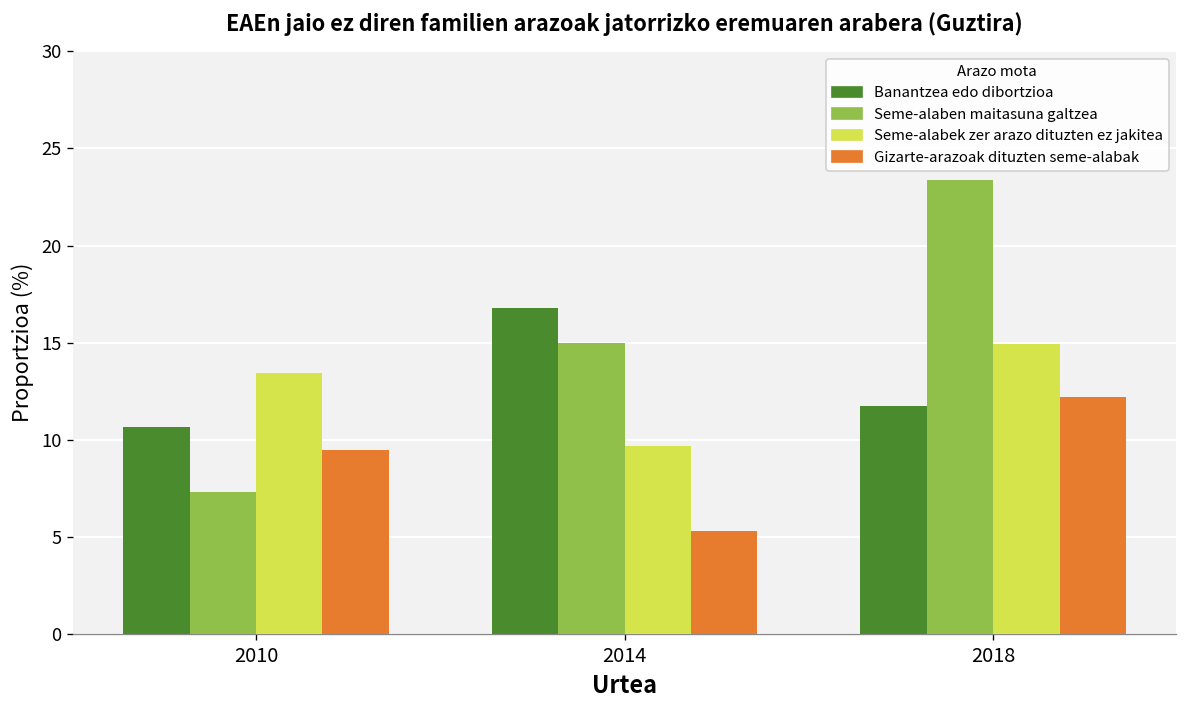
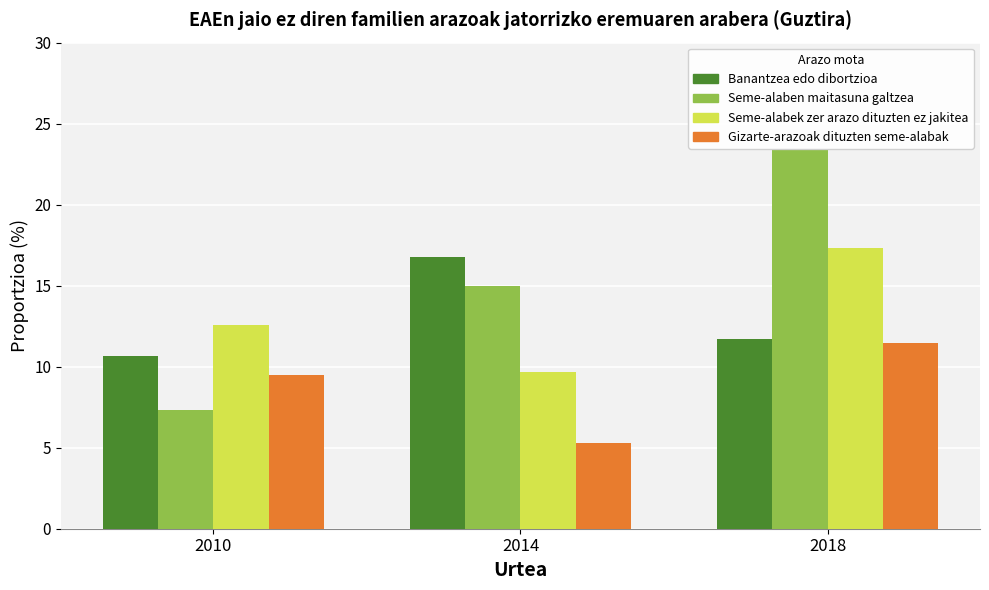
Seme-alabek zer arazo dituzten ez jakitea, 2010: 13.4 -> 12.5
Seme-alabek zer arazo dituzten ez jakitea, 2018: 14.9 -> 17.4
Gizarte-arazoak dituzten seme-alabak, 2018: 12.2 -> 11.5
